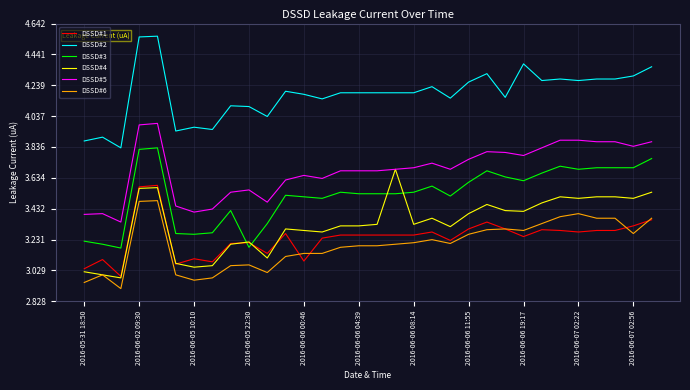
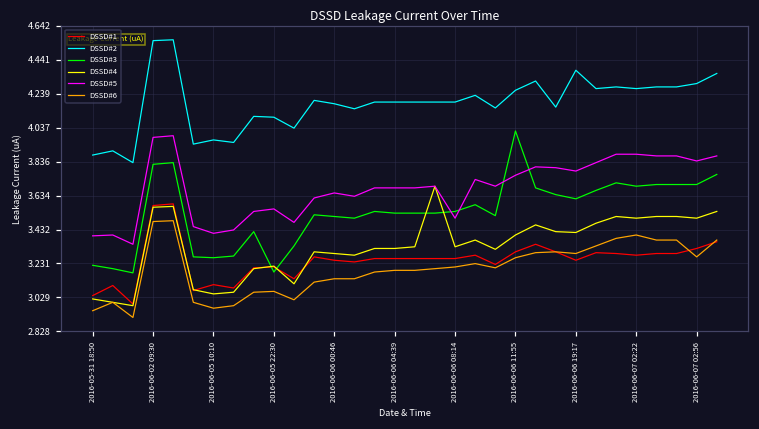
DSSD#1, 2016-06-06 00:46: 3.09 -> 3.25
DSSD#5, 2016-06-06 08:14: 3.7 -> 3.5
DSSD#3, 2016-06-06 11:55: 3.61 -> 4.02
